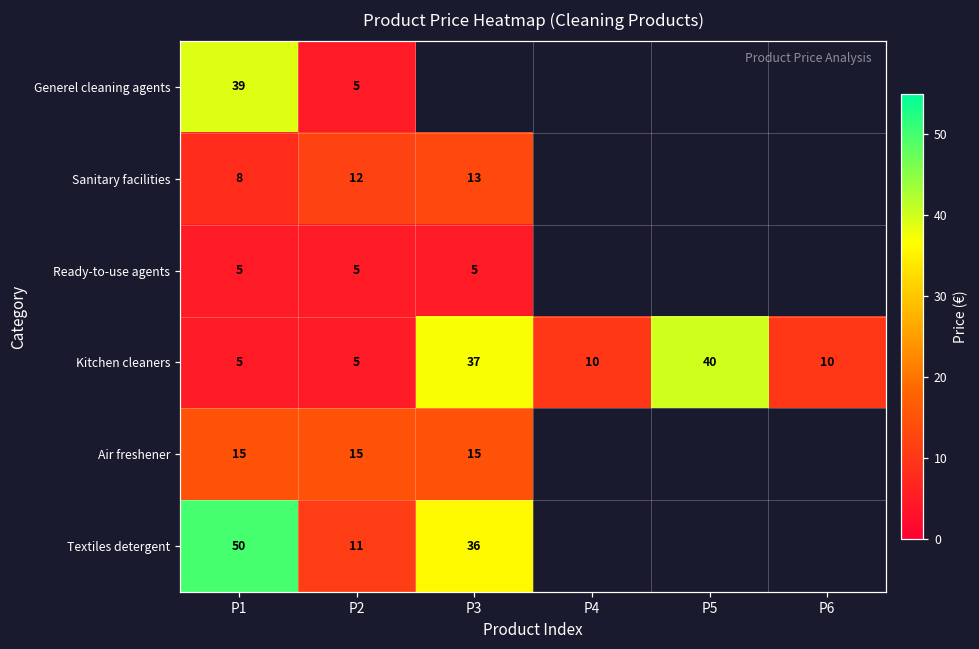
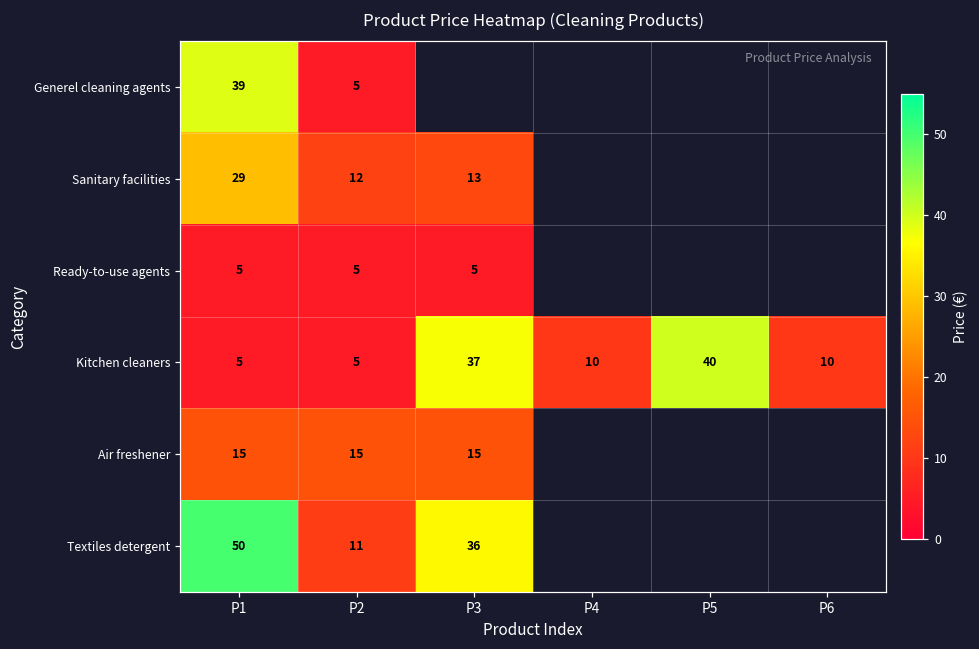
Sanitary facilities, P1: 8 -> 29
